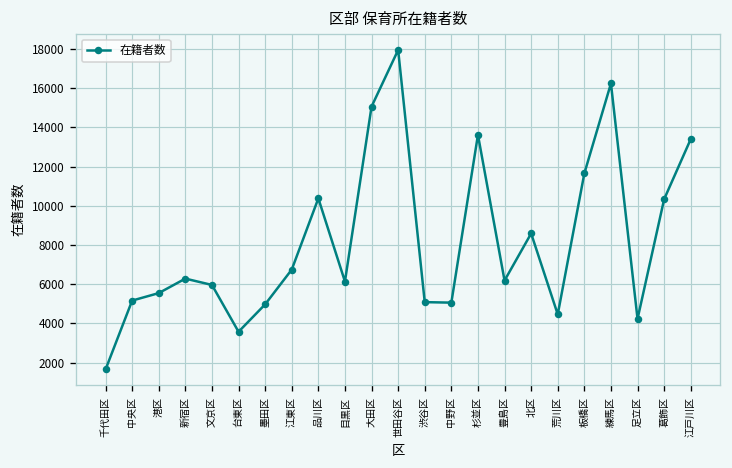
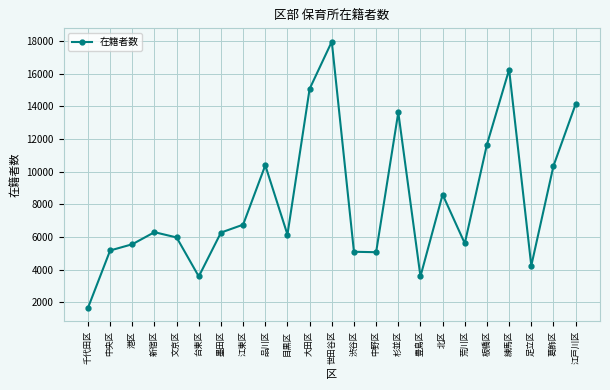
墨田区: 5000 -> 6300
豊島区: 6200 -> 3600
荒川区: 4500 -> 5600
江戸川区: 13400 -> 14100
